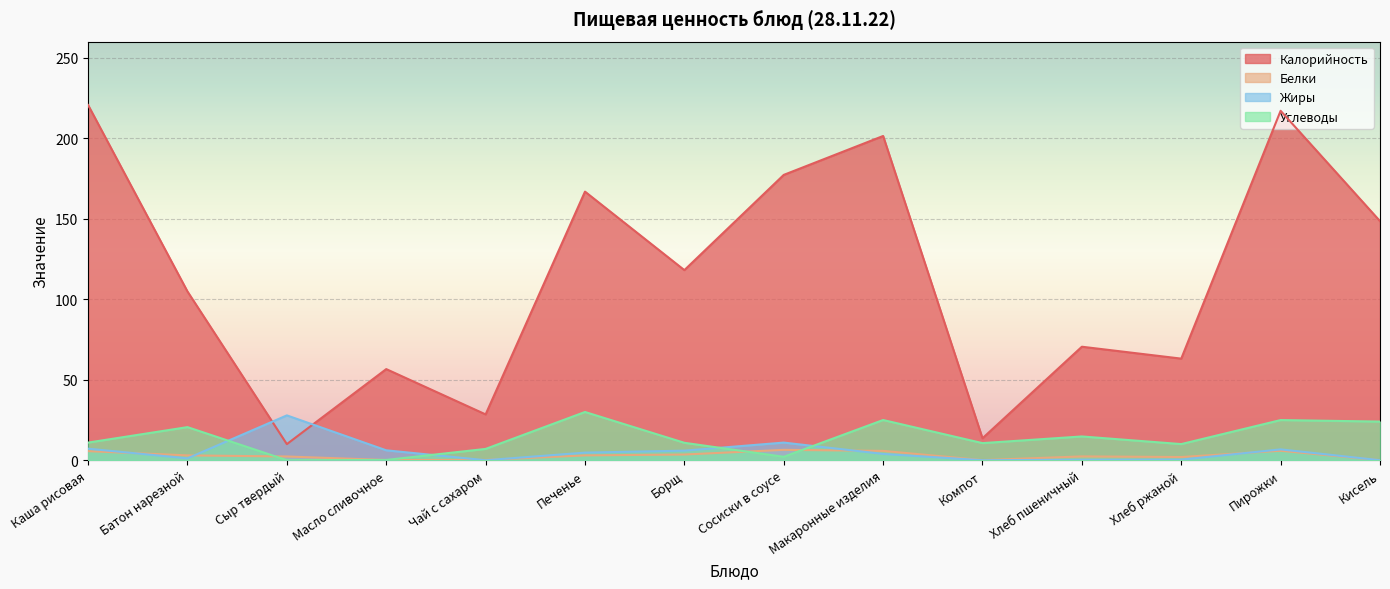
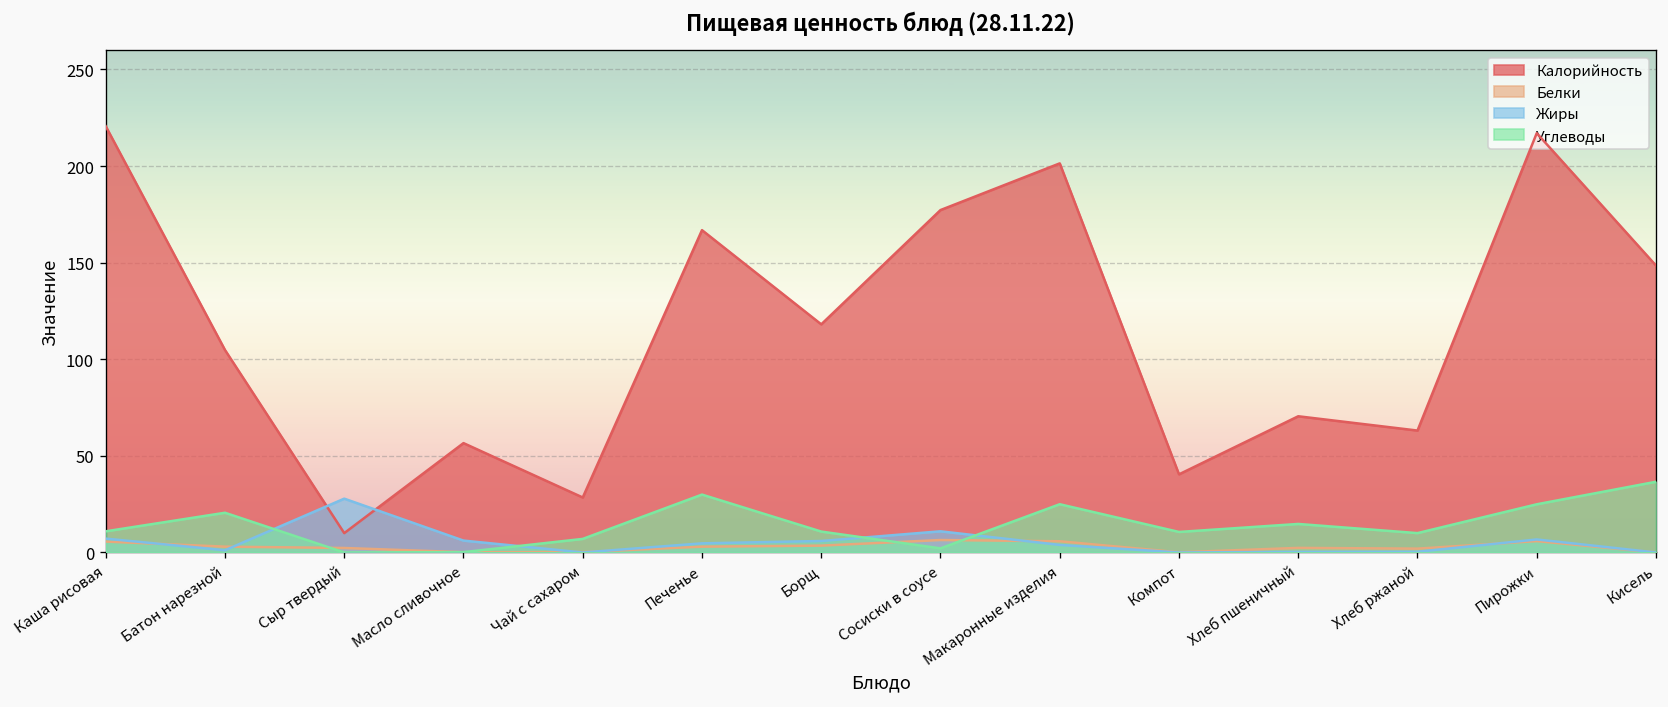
Калорийность, Компот: 14 -> 40
Углеводы, Кисель: 24 -> 37
